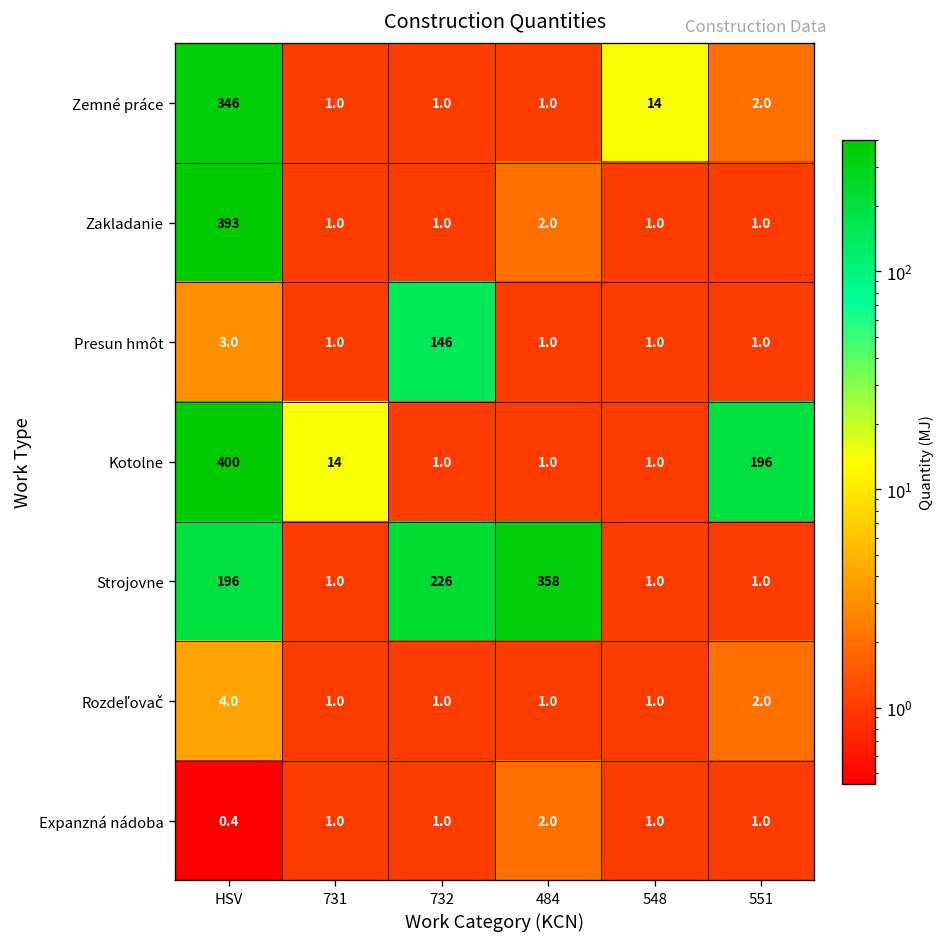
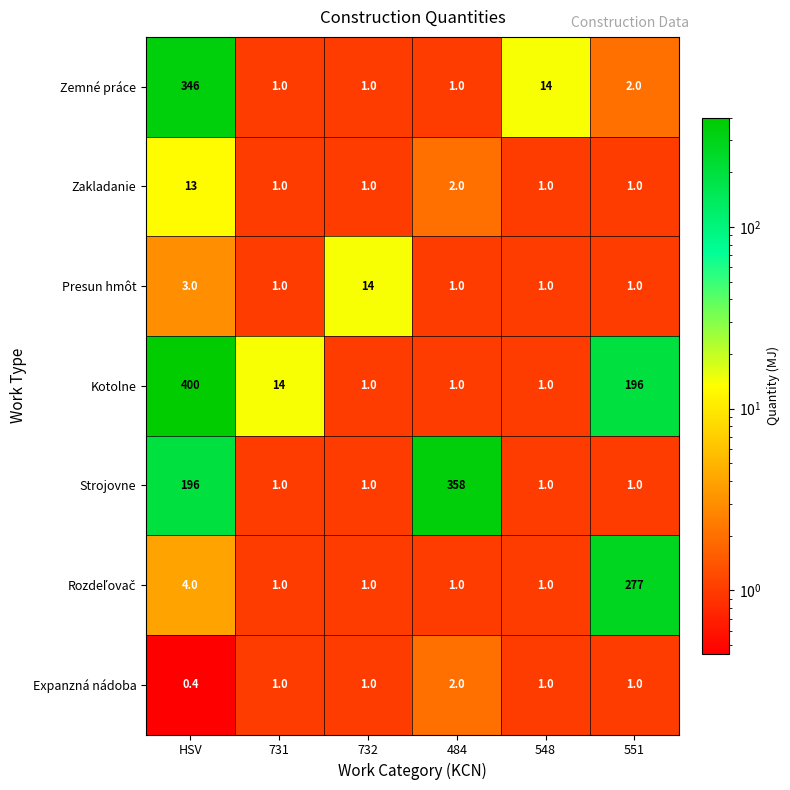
Zakladanie, HSV: 393 -> 13
Presun hmôt, 732: 146 -> 14
Strojovne, 732: 226 -> 1.0
Rozdeľovač, 551: 2.0 -> 277
